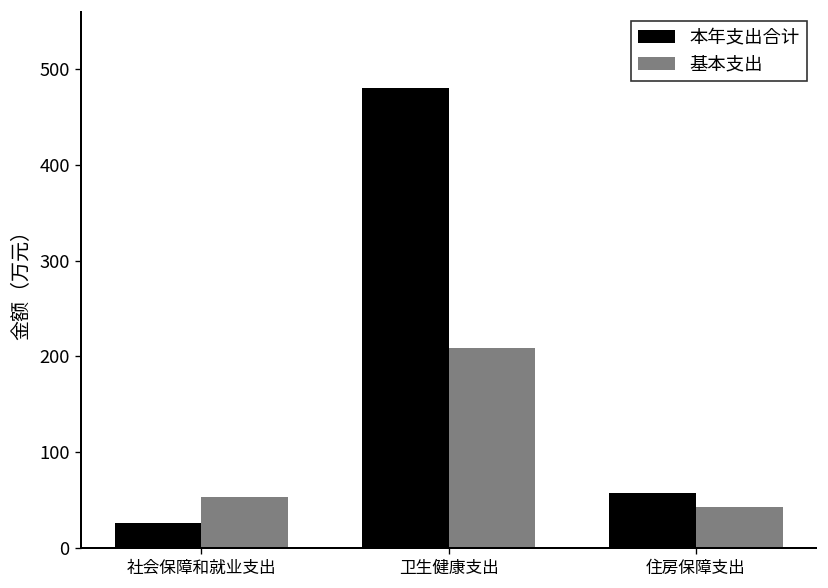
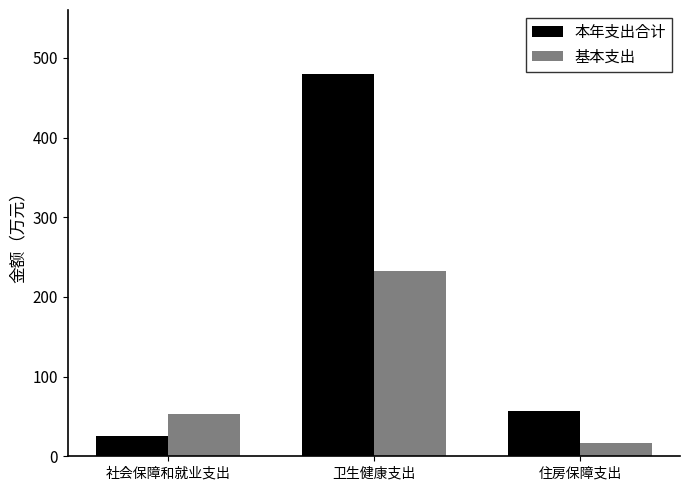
基本支出, 卫生健康支出: 210 -> 230
基本支出, 住房保障支出: 40 -> 20
